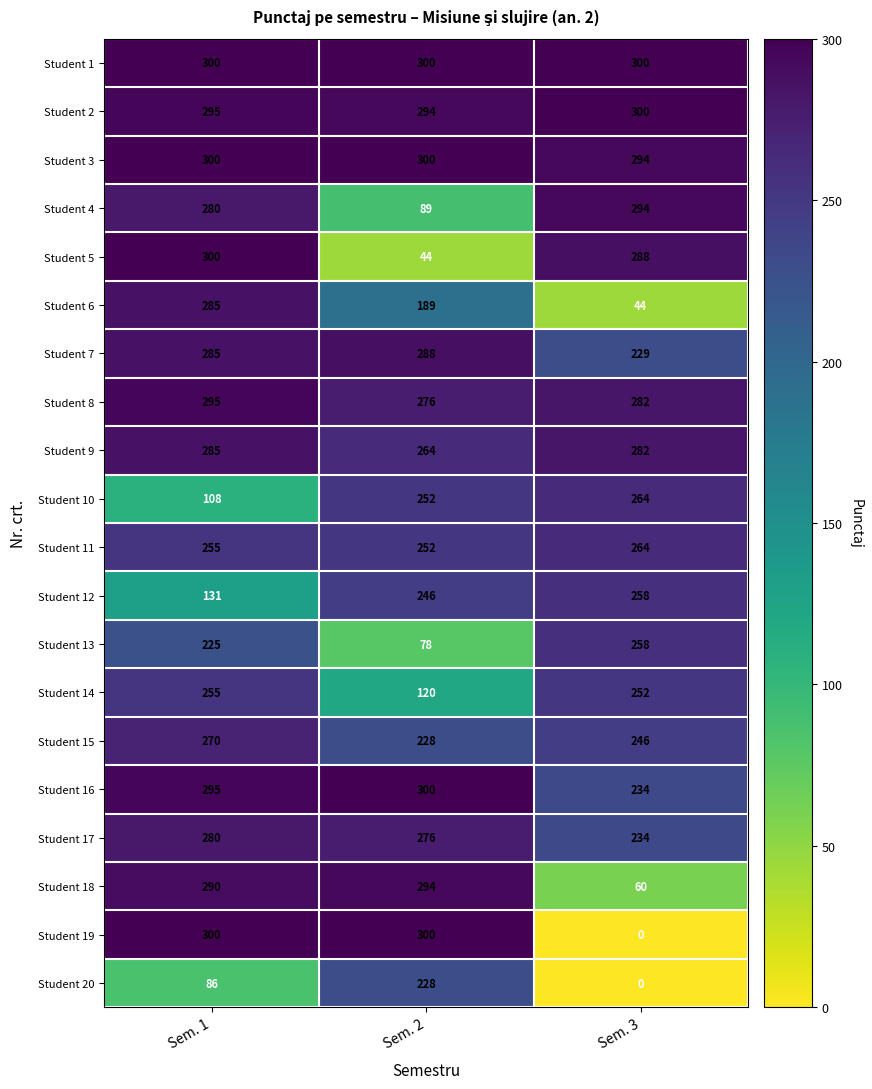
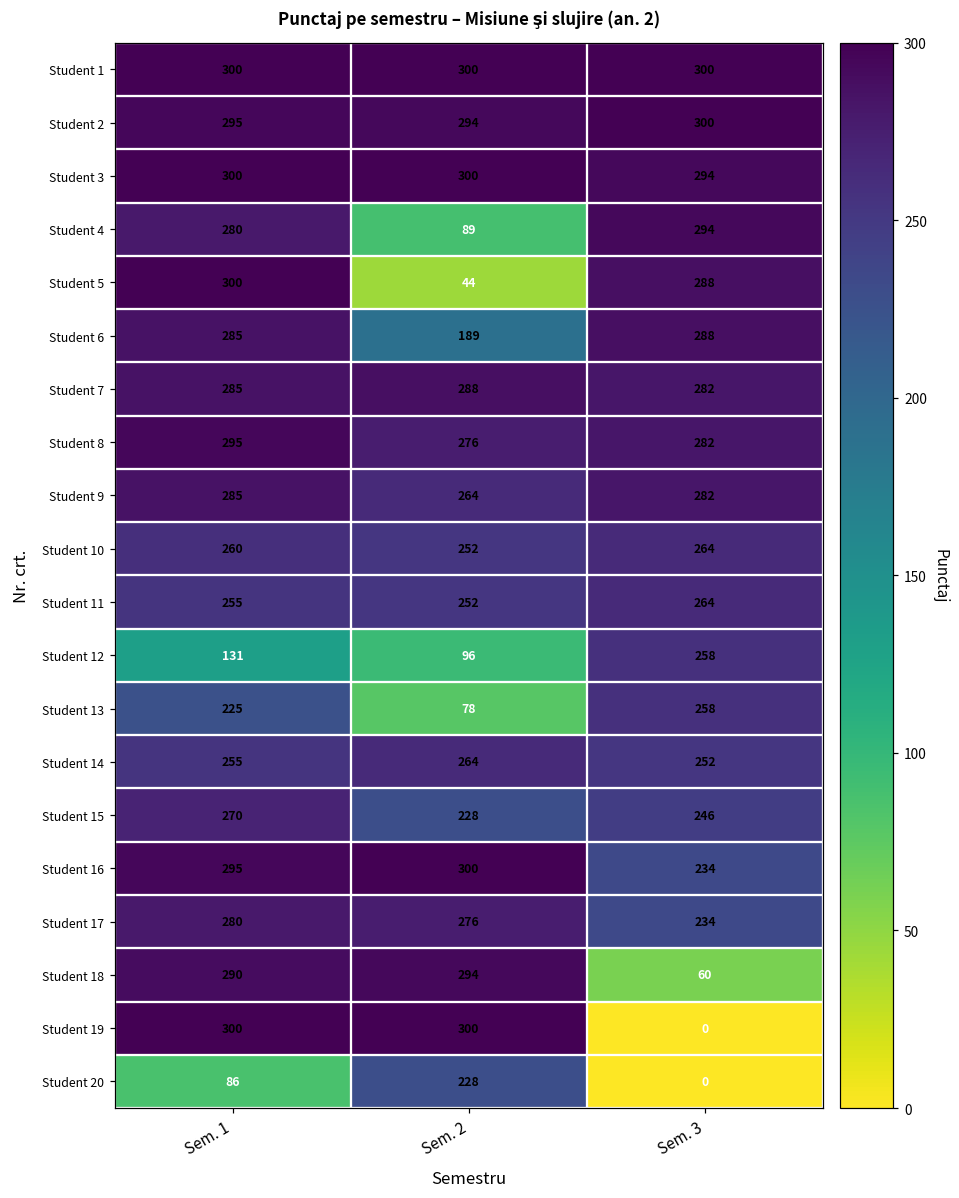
Student 6, Sem. 3: 44 -> 288
Student 7, Sem. 3: 229 -> 282
Student 10, Sem. 1: 108 -> 260
Student 12, Sem. 2: 246 -> 96
Student 14, Sem. 2: 120 -> 264
